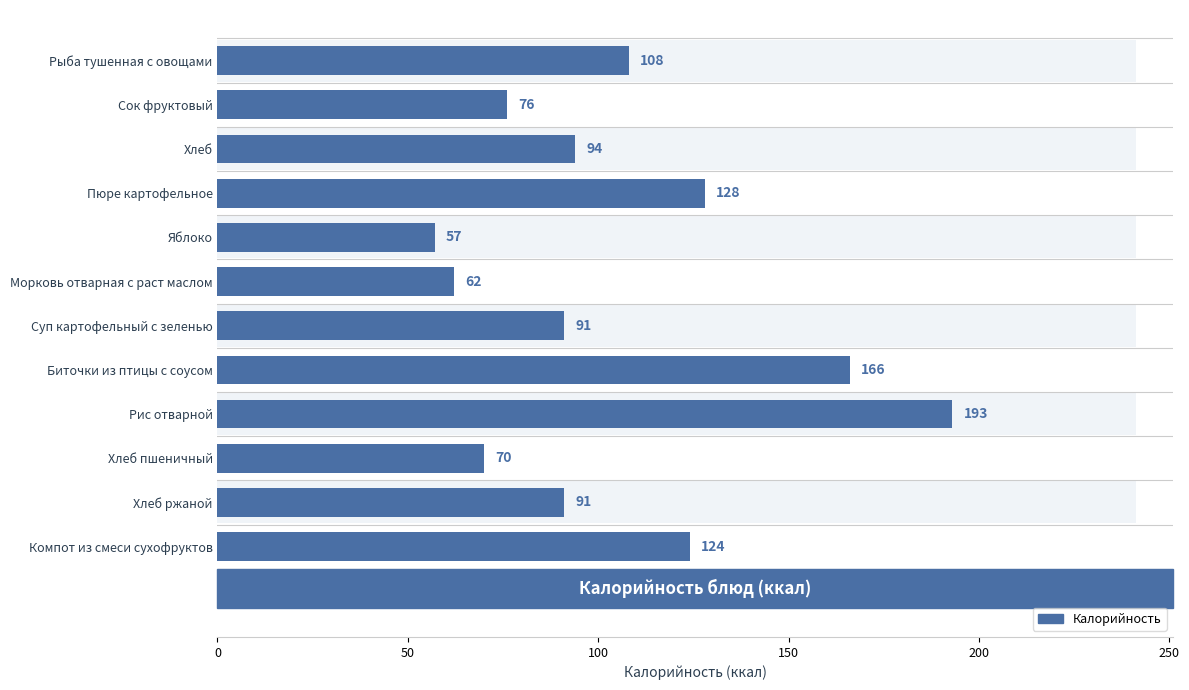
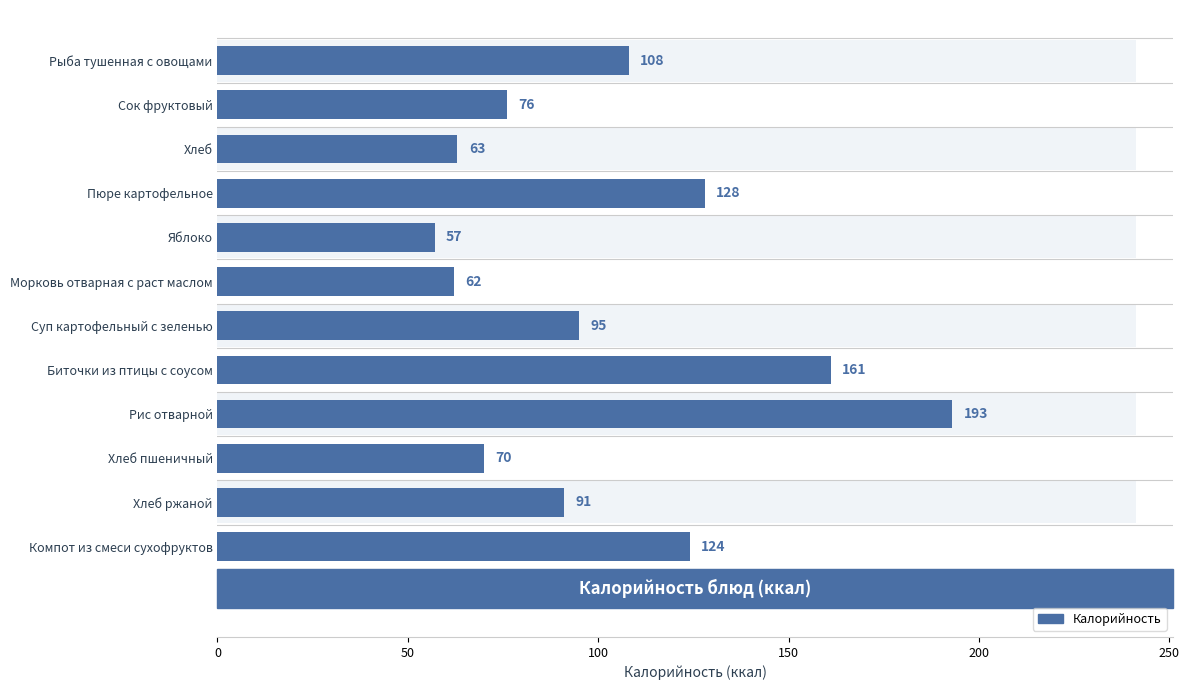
Калорийность, Хлеб: 94 -> 63
Калорийность, Суп картофельный с зеленью: 91 -> 95
Калорийность, Биточки из птицы с соусом: 166 -> 161
